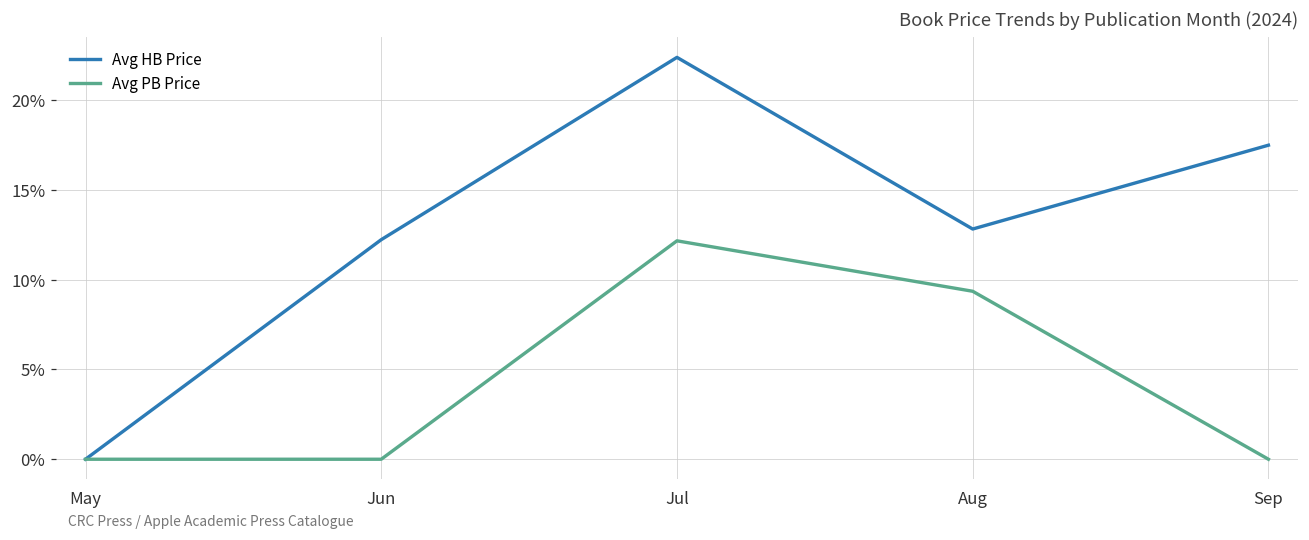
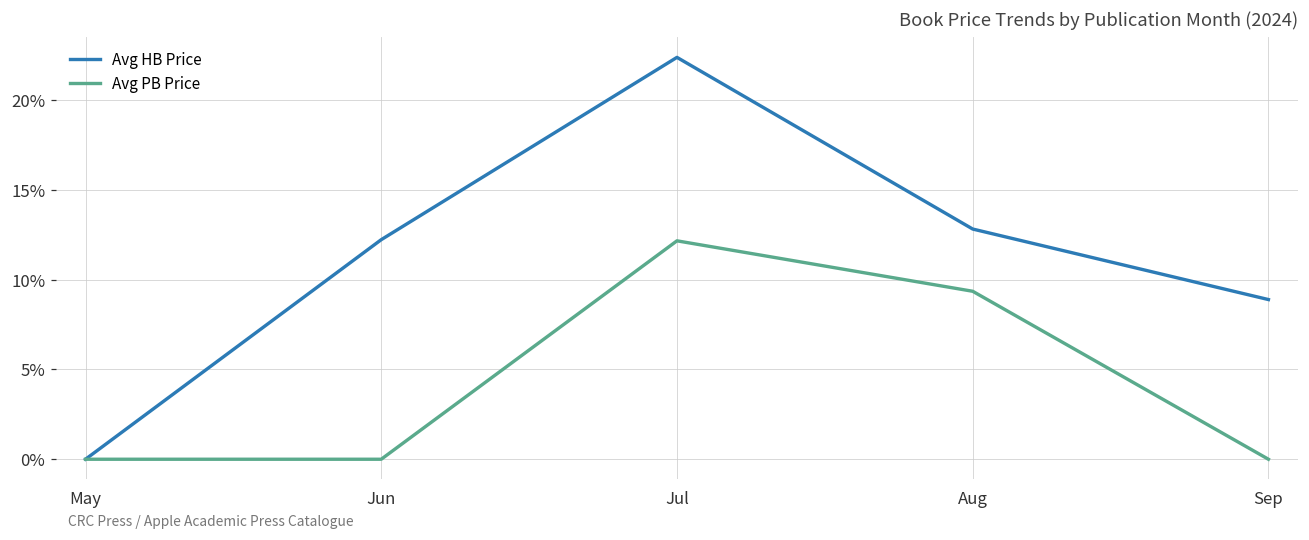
Avg HB Price, Sep: 17.5% -> 8.9%
